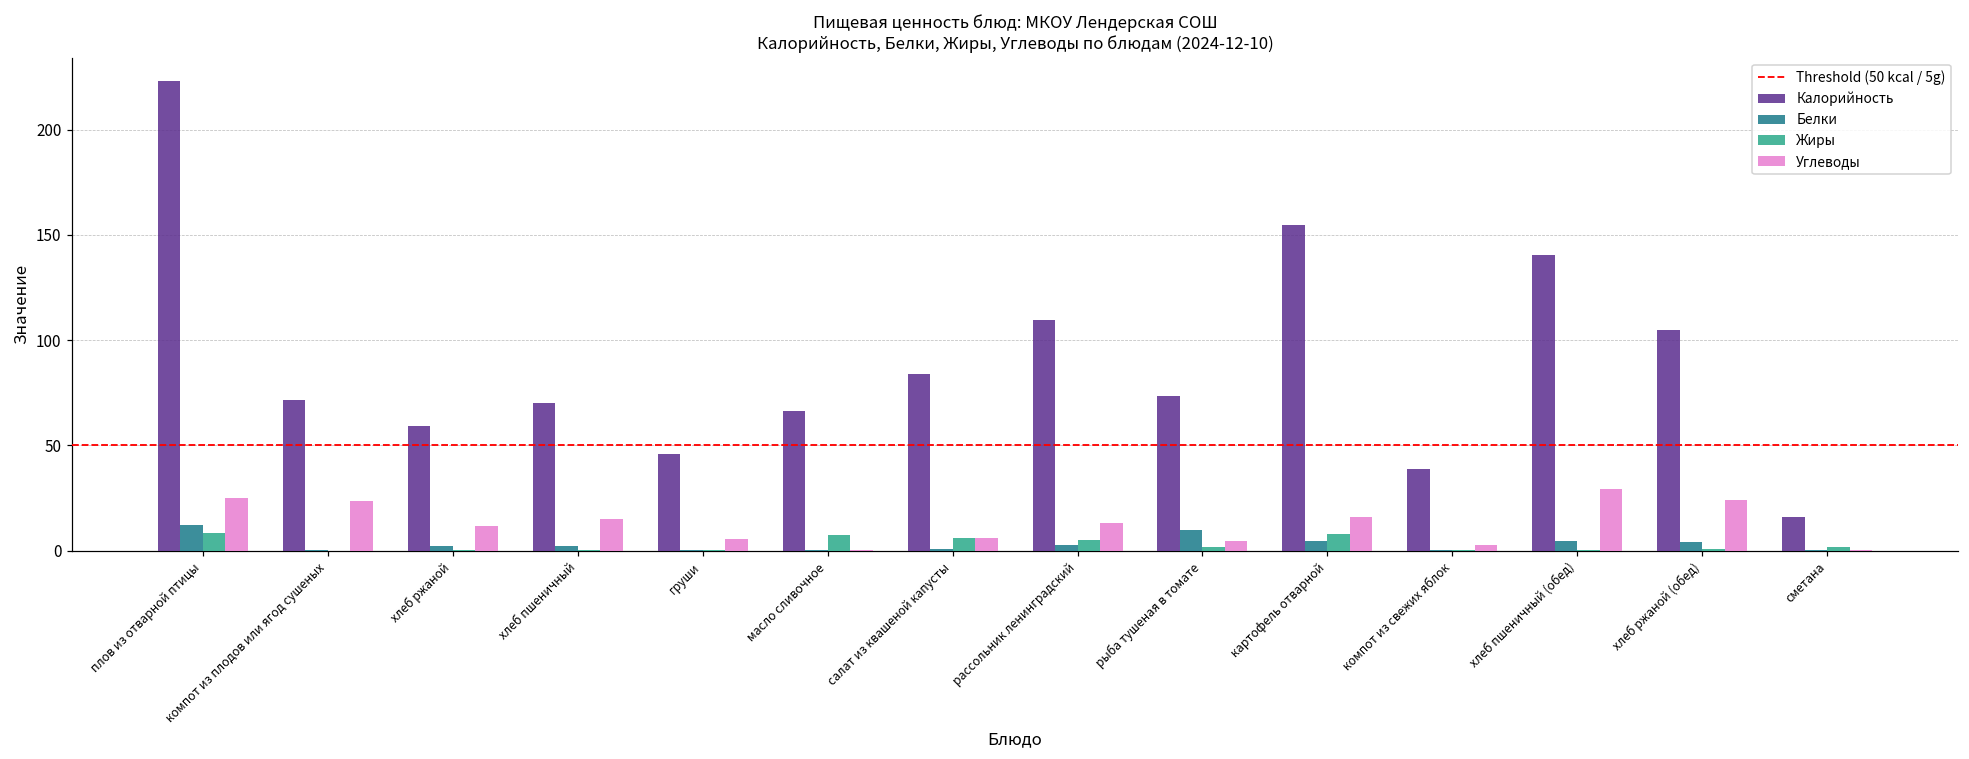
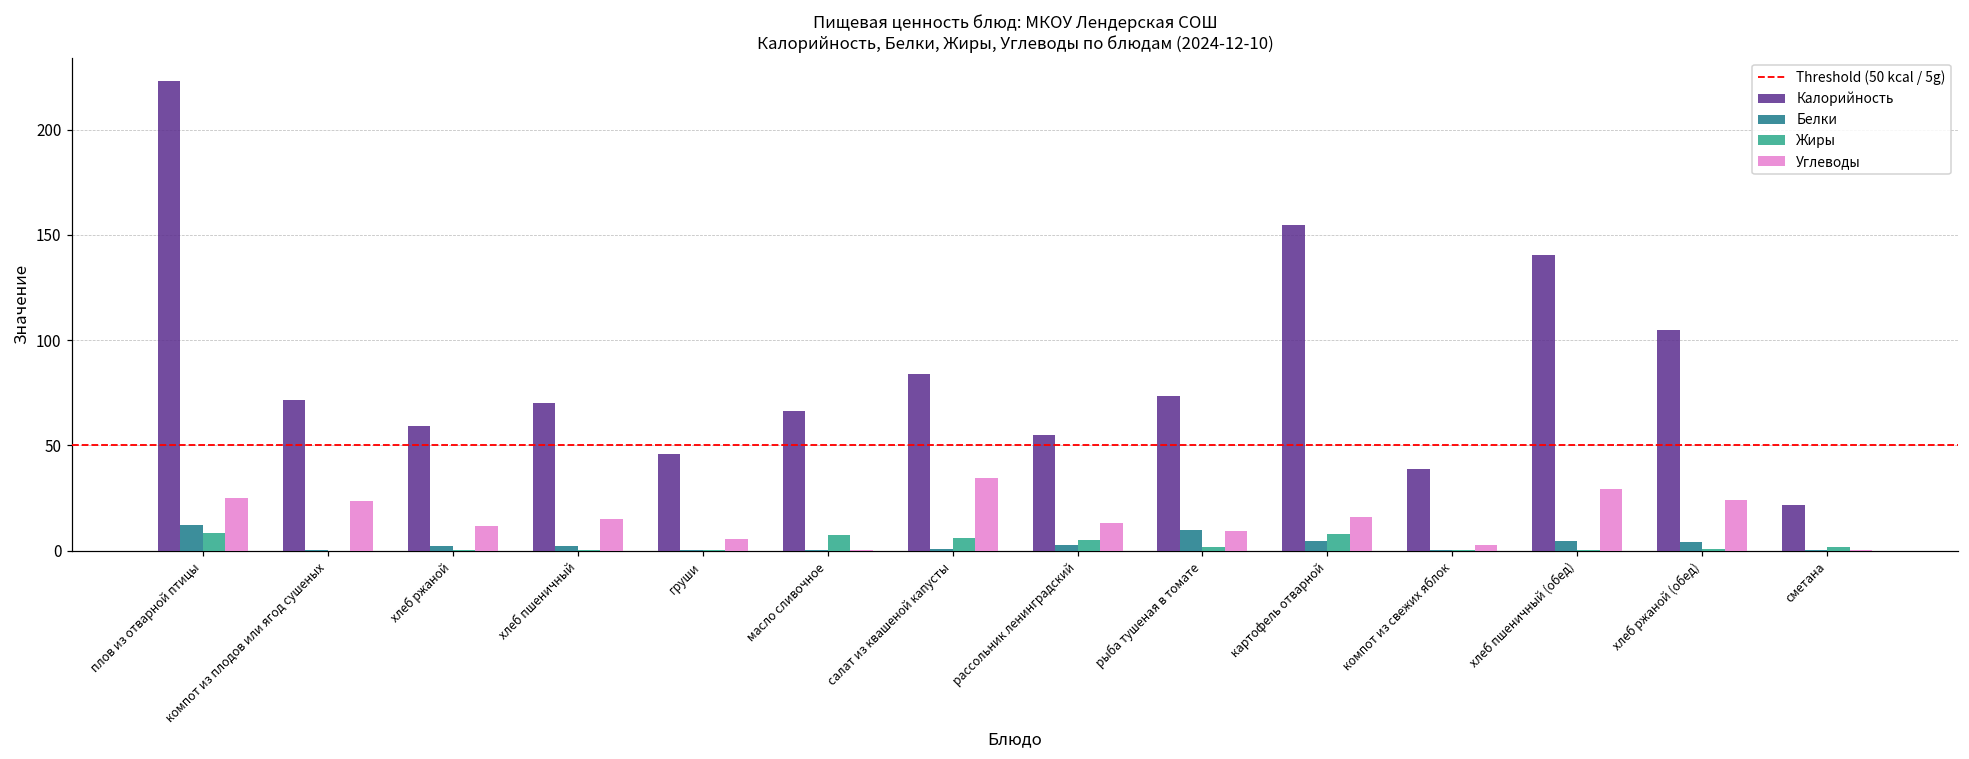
Углеводы, салат из квашеной капусты: 6 -> 35
Калорийность, рассольник ленинградский: 109 -> 55
Углеводы, рыба тушеная в томате: 5 -> 10
Калорийность, сметана: 16 -> 22
